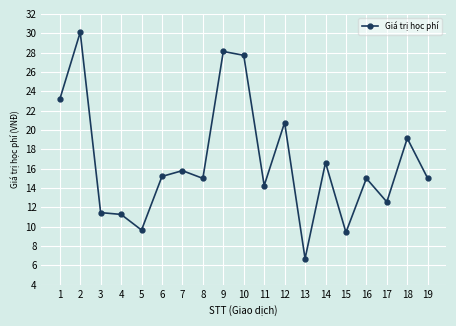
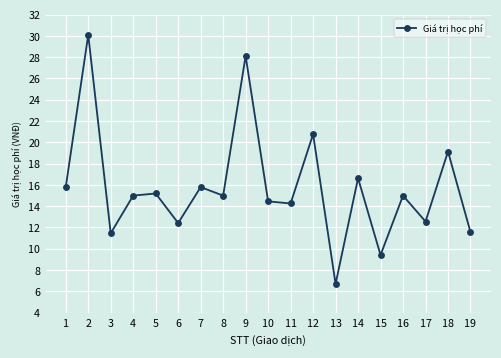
1: 23 -> 16
4: 11 -> 15
5: 10 -> 15
6: 15 -> 12
10: 28 -> 14
19: 15 -> 12
